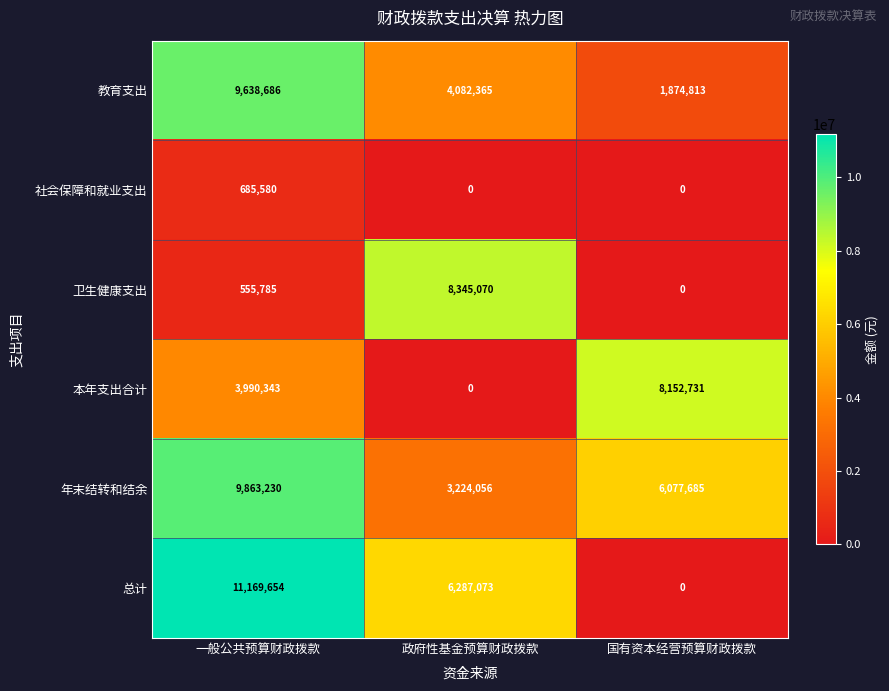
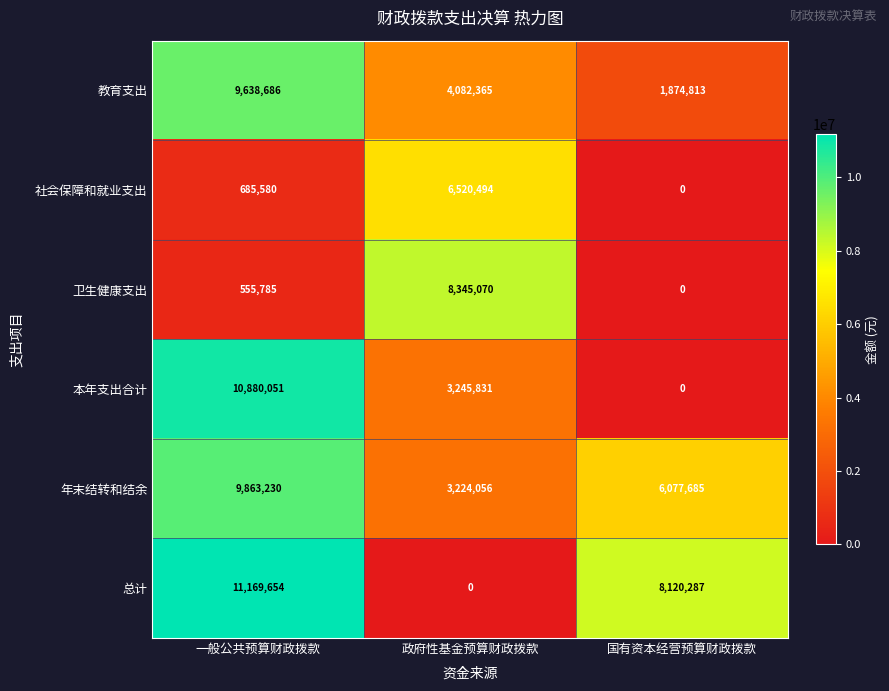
社会保障和就业支出, 政府性基金预算财政拨款: 0 -> 6,520,494
本年支出合计, 一般公共预算财政拨款: 3,990,343 -> 10,880,051
本年支出合计, 政府性基金预算财政拨款: 0 -> 3,245,831
本年支出合计, 国有资本经营预算财政拨款: 8,152,731 -> 0
总计, 政府性基金预算财政拨款: 6,287,073 -> 0
总计, 国有资本经营预算财政拨款: 0 -> 8,120,287
